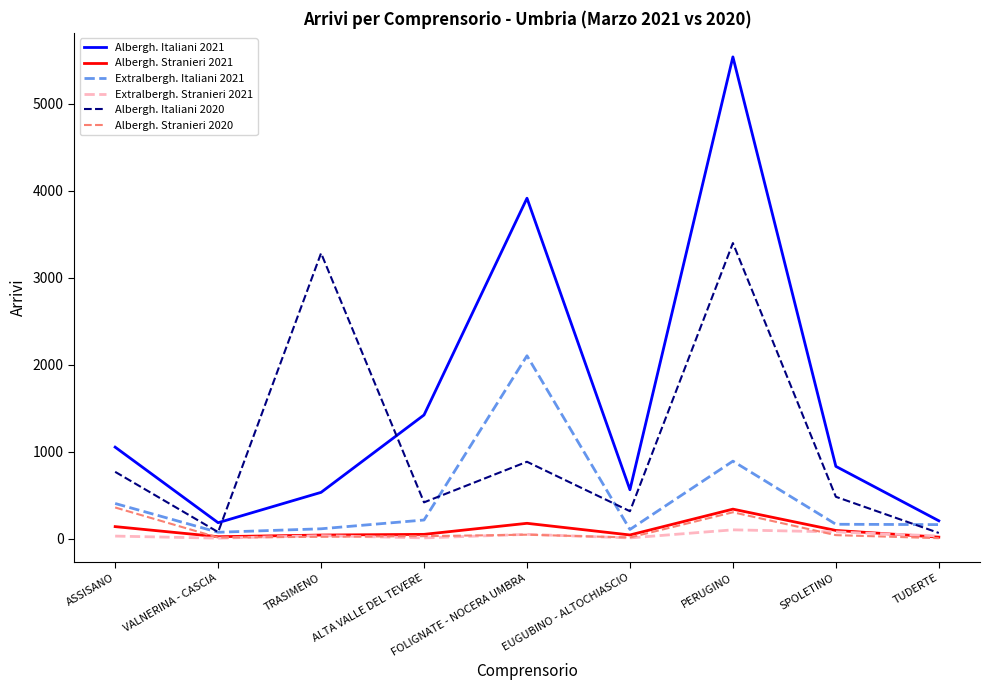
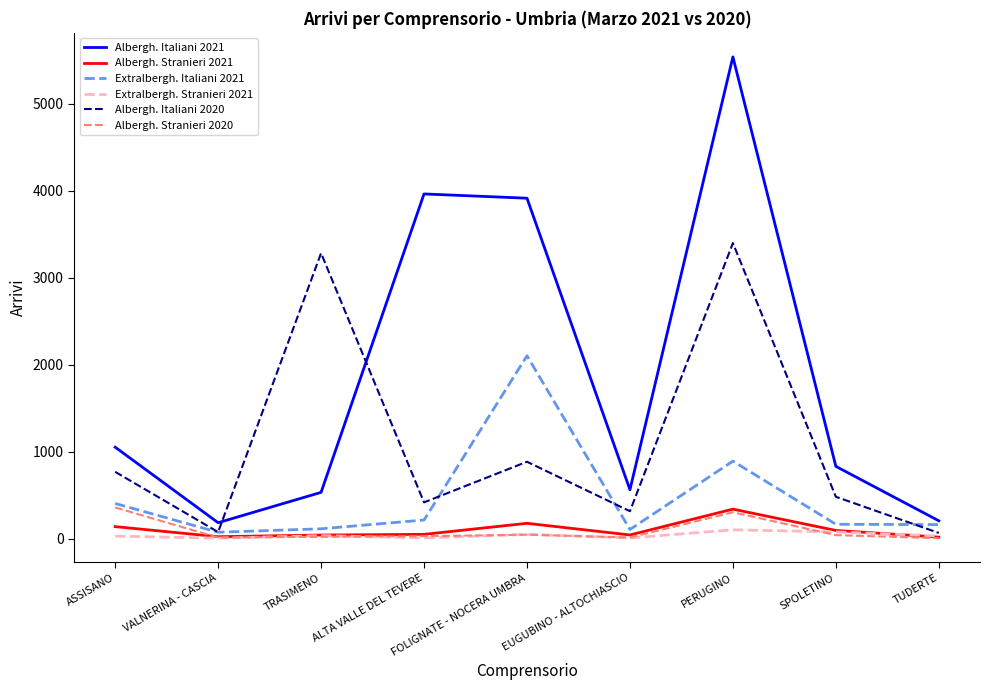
Albergh. Italiani 2021, ALTA VALLE DEL TEVERE: 1400 -> 4000
